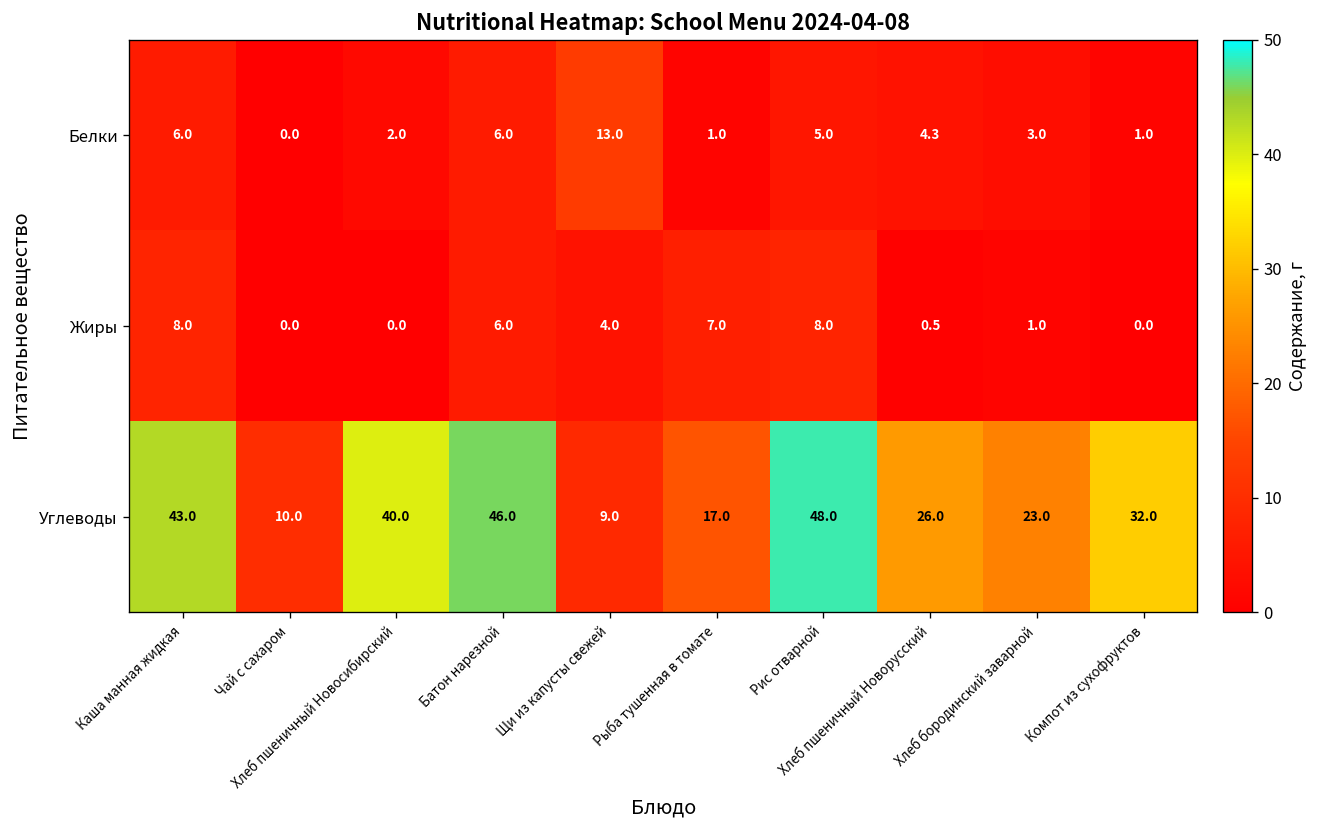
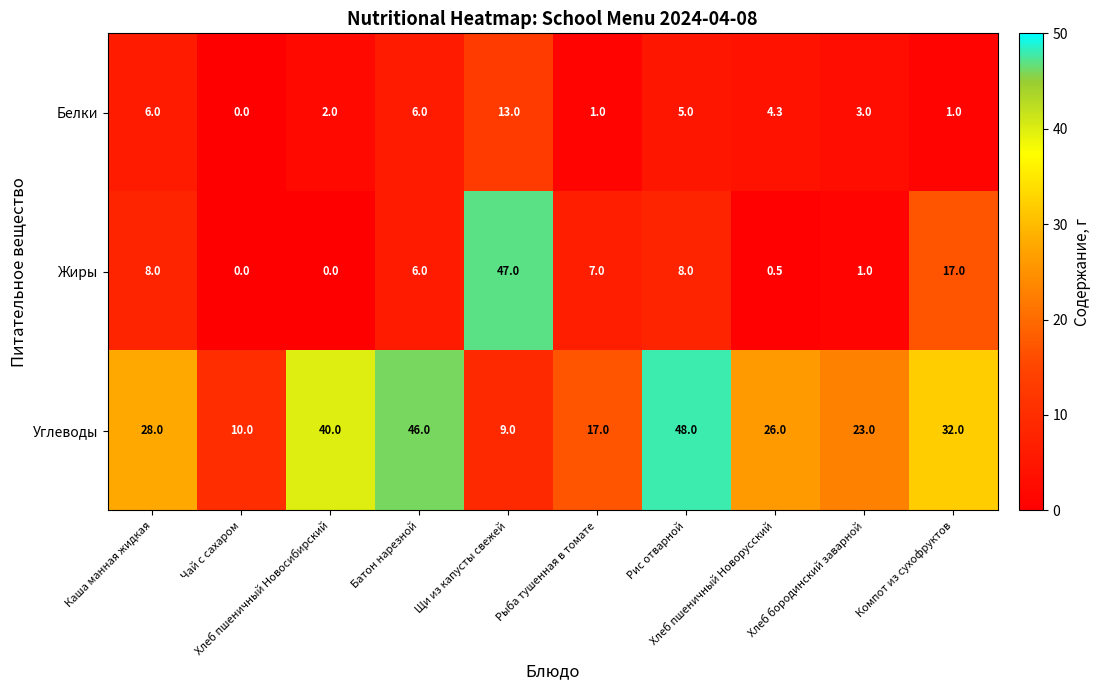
Жиры, Щи из капусты свежей: 4.0 -> 47.0
Жиры, Компот из сухофруктов: 0.0 -> 17.0
Углеводы, Каша манная жидкая: 43.0 -> 28.0
